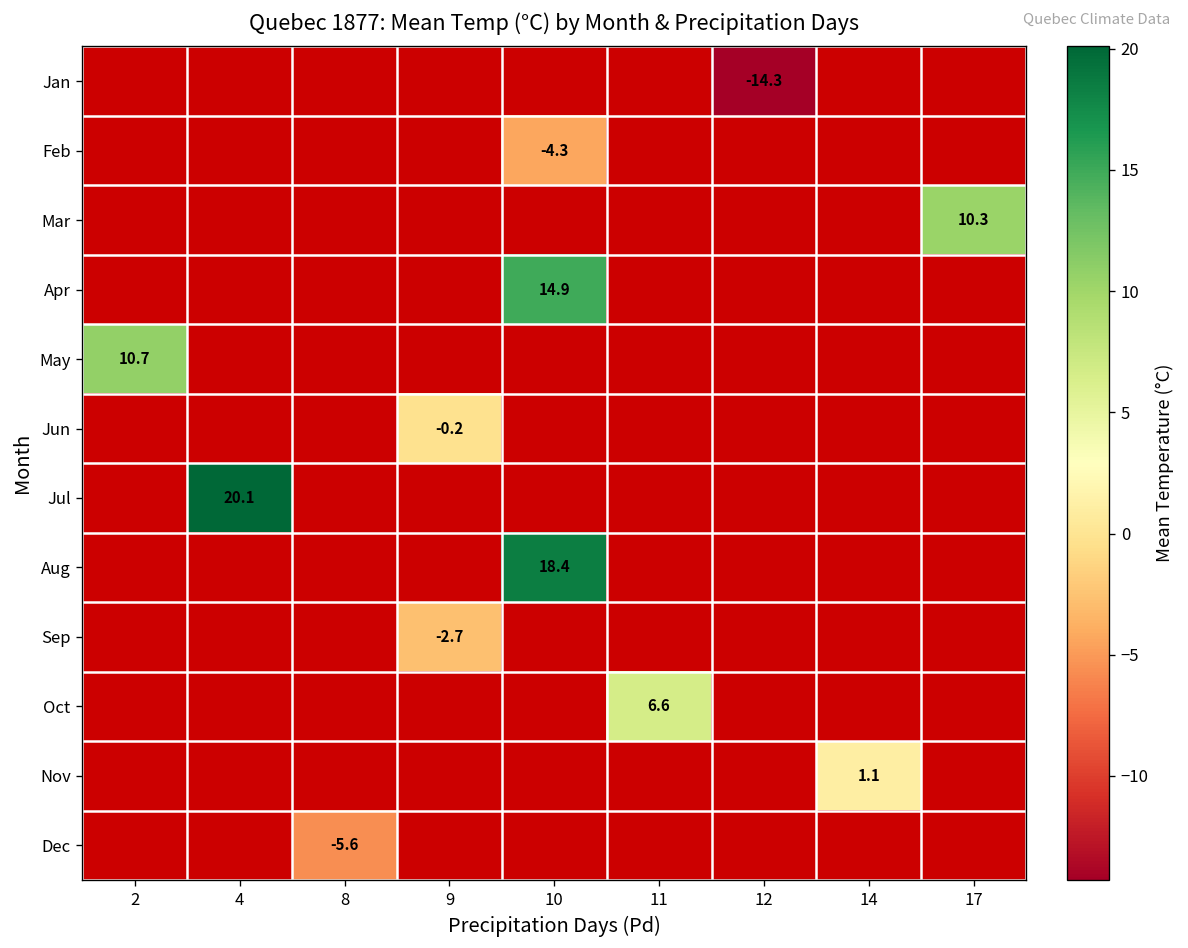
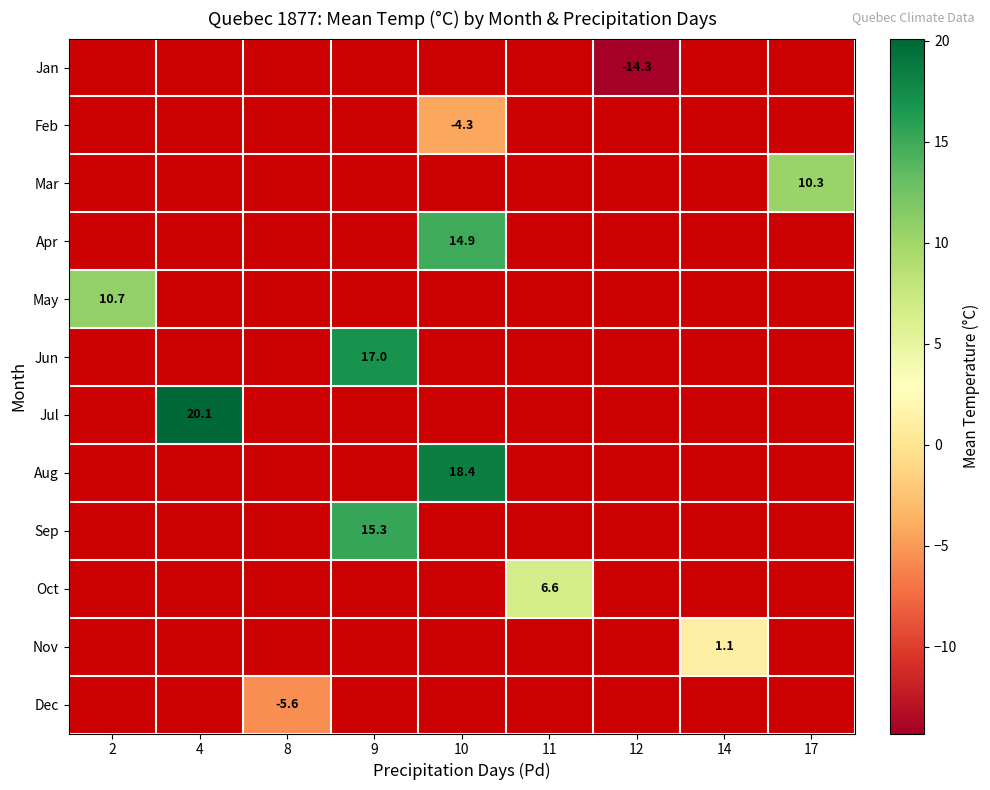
Jun, 9: -0.2 -> 17.0
Sep, 9: -2.7 -> 15.3
